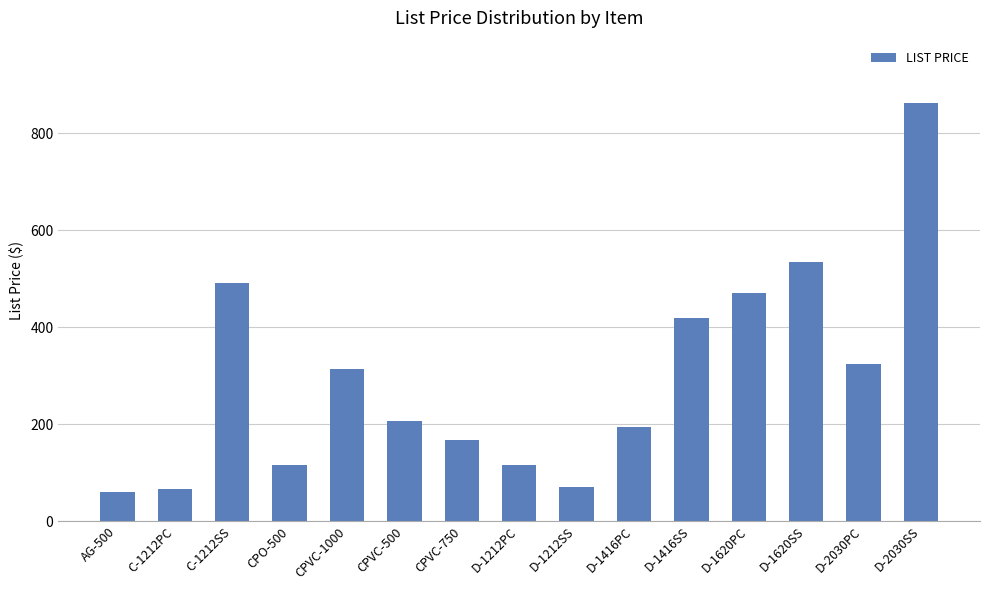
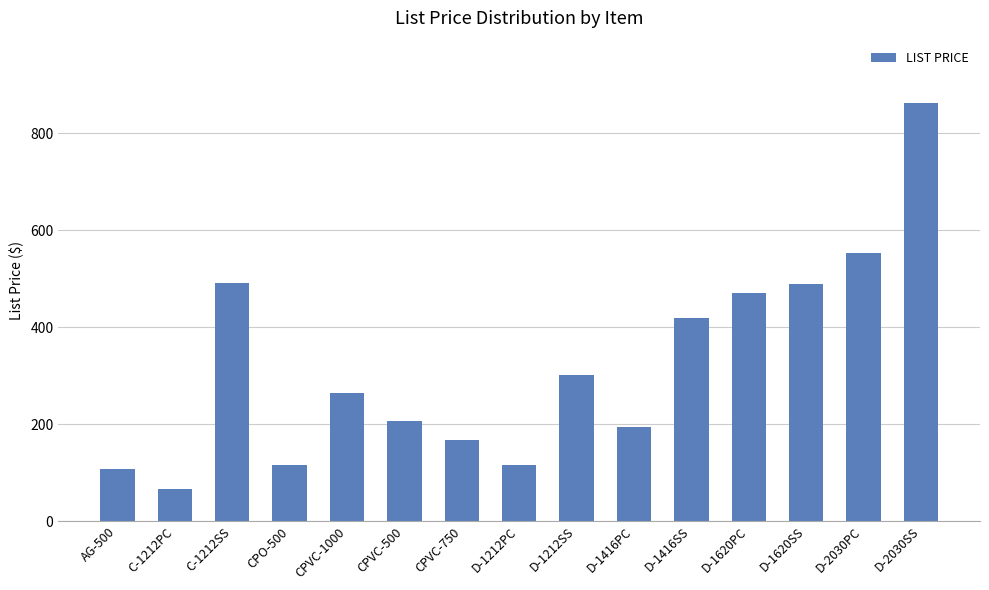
AG-500: 60 -> 110
CPVC-1000: 310 -> 260
D-1212SS: 70 -> 300
D-1620SS: 540 -> 490
D-2030PC: 320 -> 550
